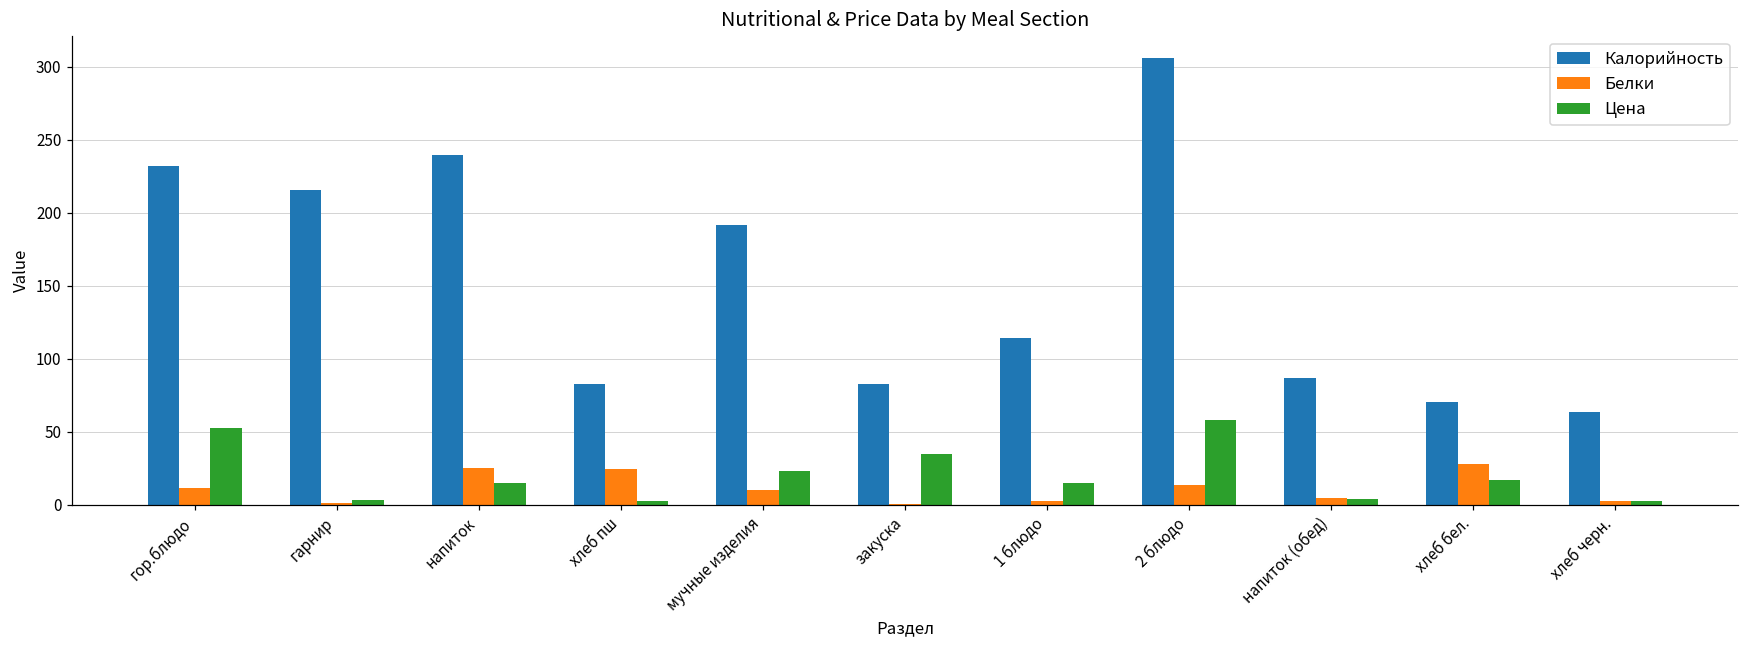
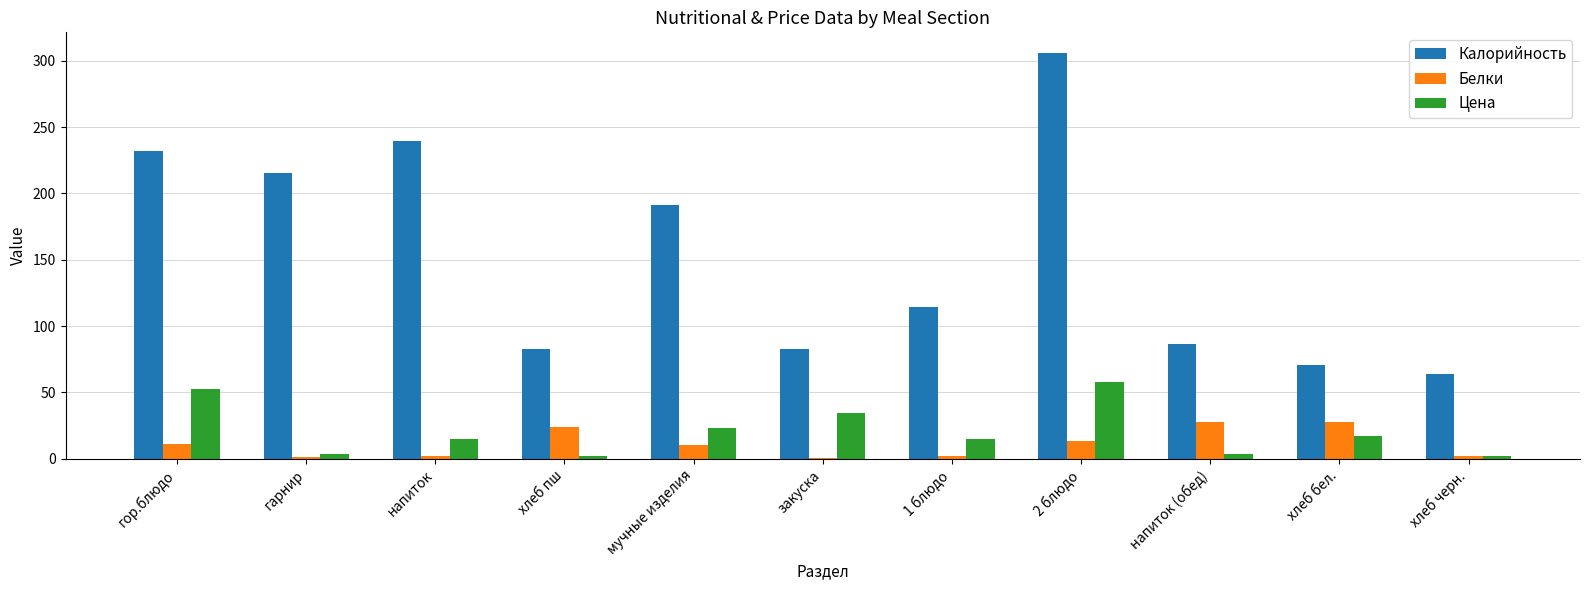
Белки, напиток: 25 -> 2
Белки, напиток (обед): 5 -> 28
